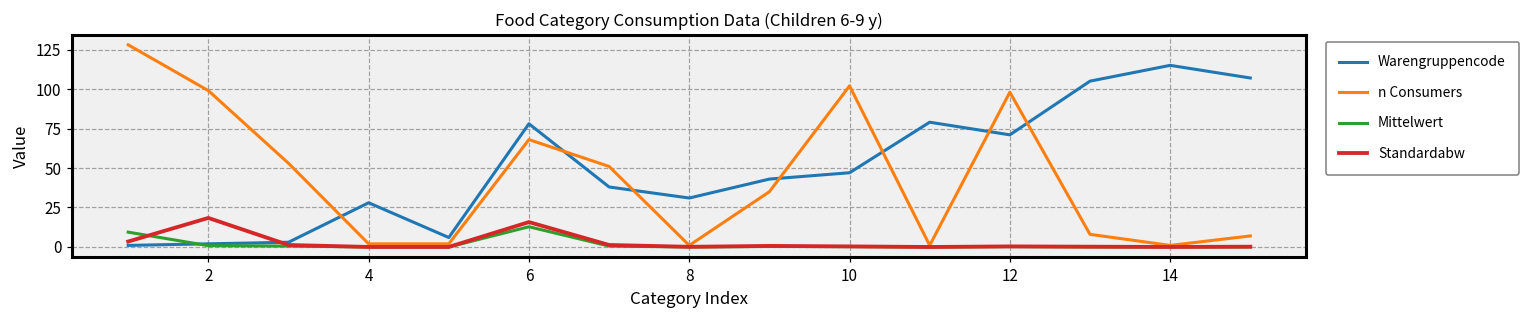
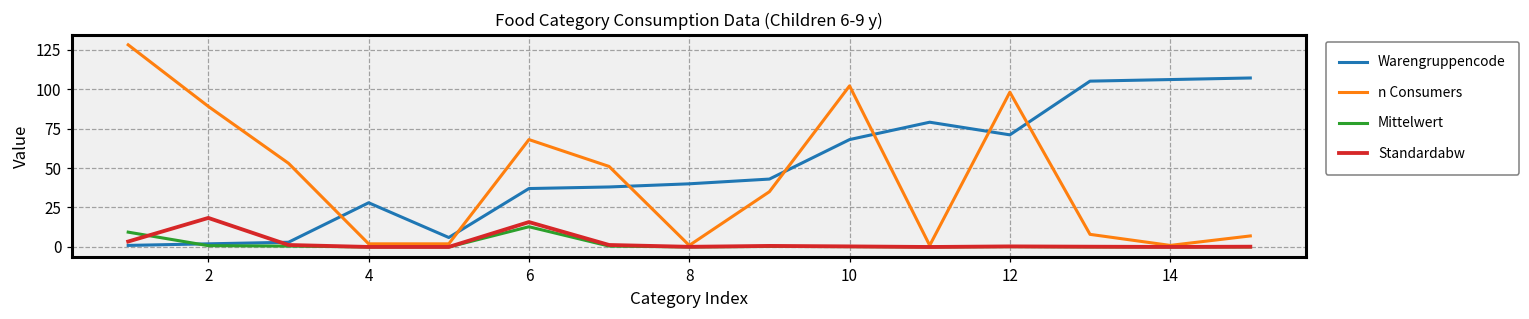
n Consumers, 2: 99 -> 89
Warengruppencode, 6: 78 -> 37
Warengruppencode, 8: 31 -> 40
Warengruppencode, 10: 47 -> 68
Warengruppencode, 14: 115 -> 106
